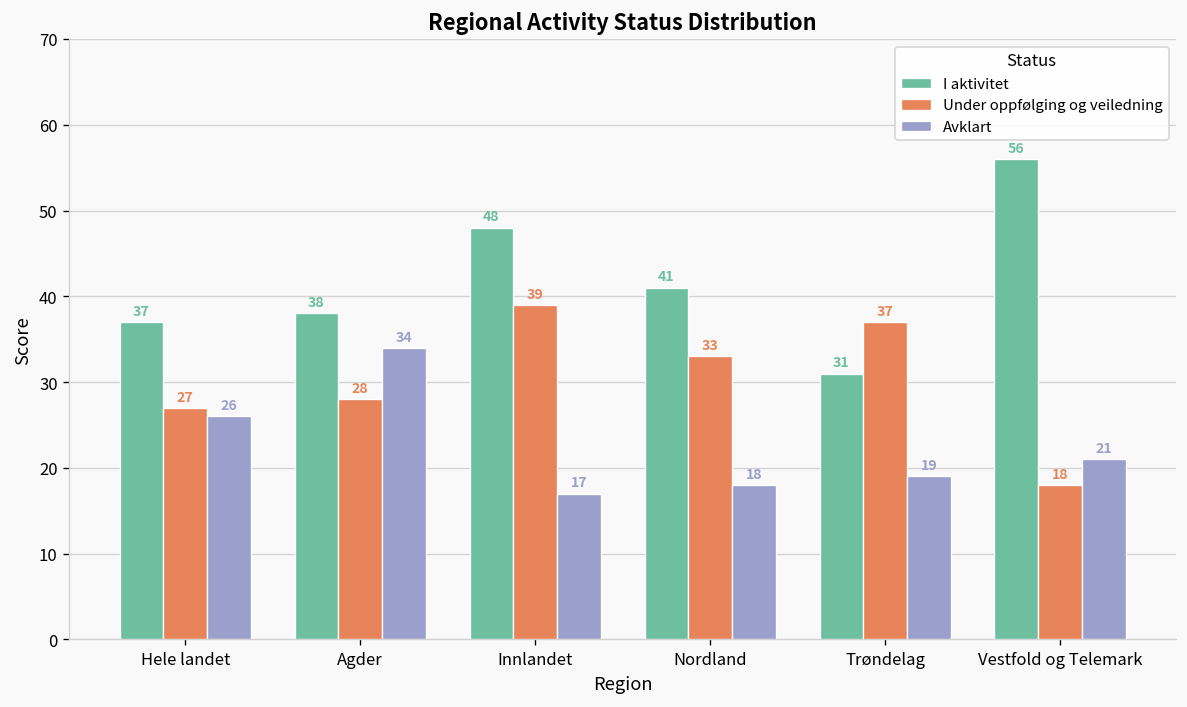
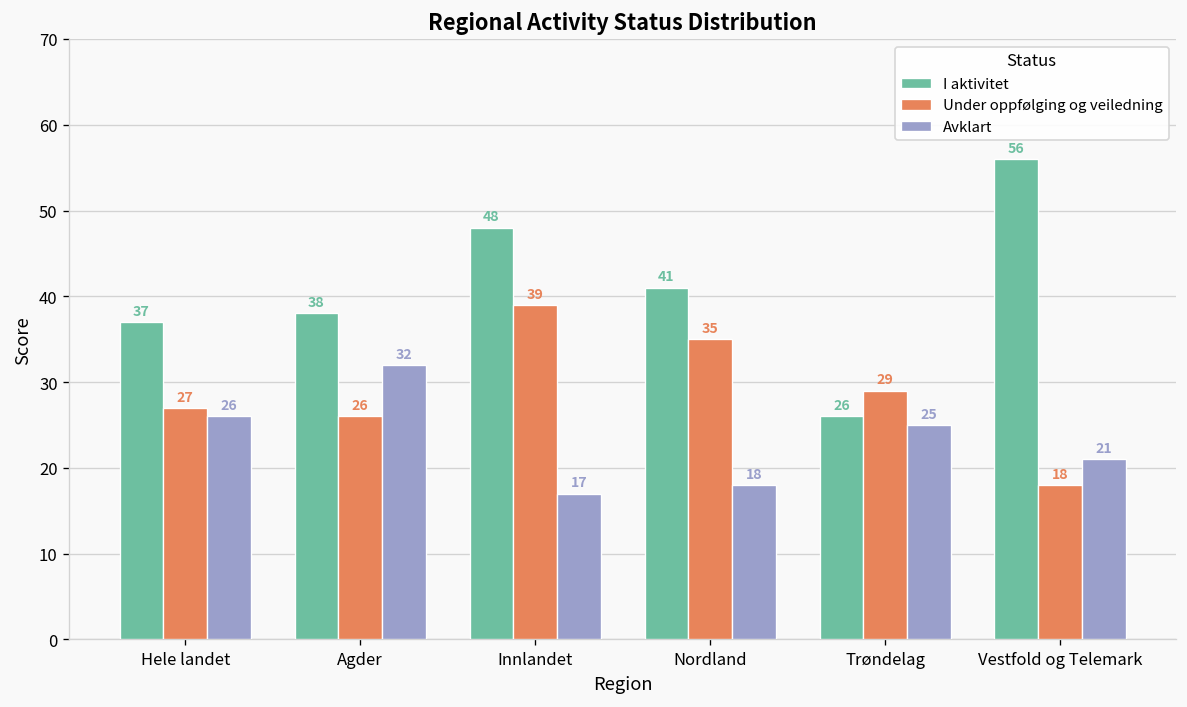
Under oppfølging og veiledning, Agder: 28 -> 26
Avklart, Agder: 34 -> 32
Under oppfølging og veiledning, Nordland: 33 -> 35
I aktivitet, Trøndelag: 31 -> 26
Under oppfølging og veiledning, Trøndelag: 37 -> 29
Avklart, Trøndelag: 19 -> 25
